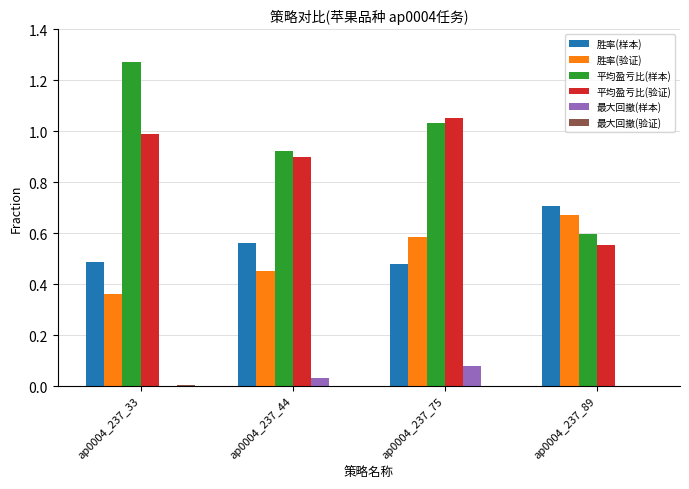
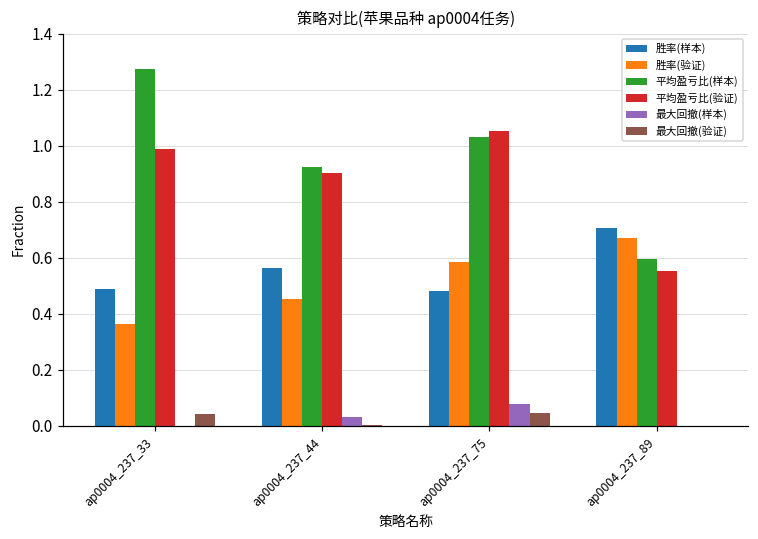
最大回撤(验证), ap0004_237_33: 0.00 -> 0.04
最大回撤(验证), ap0004_237_75: 0.00 -> 0.05
